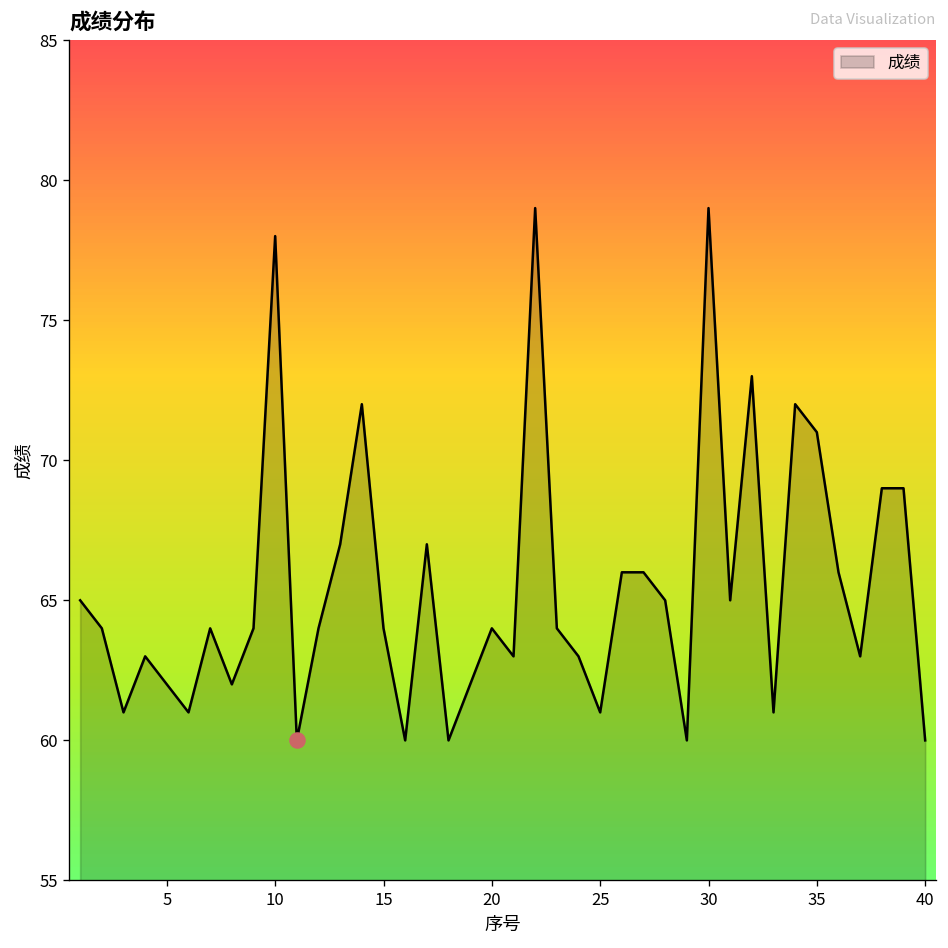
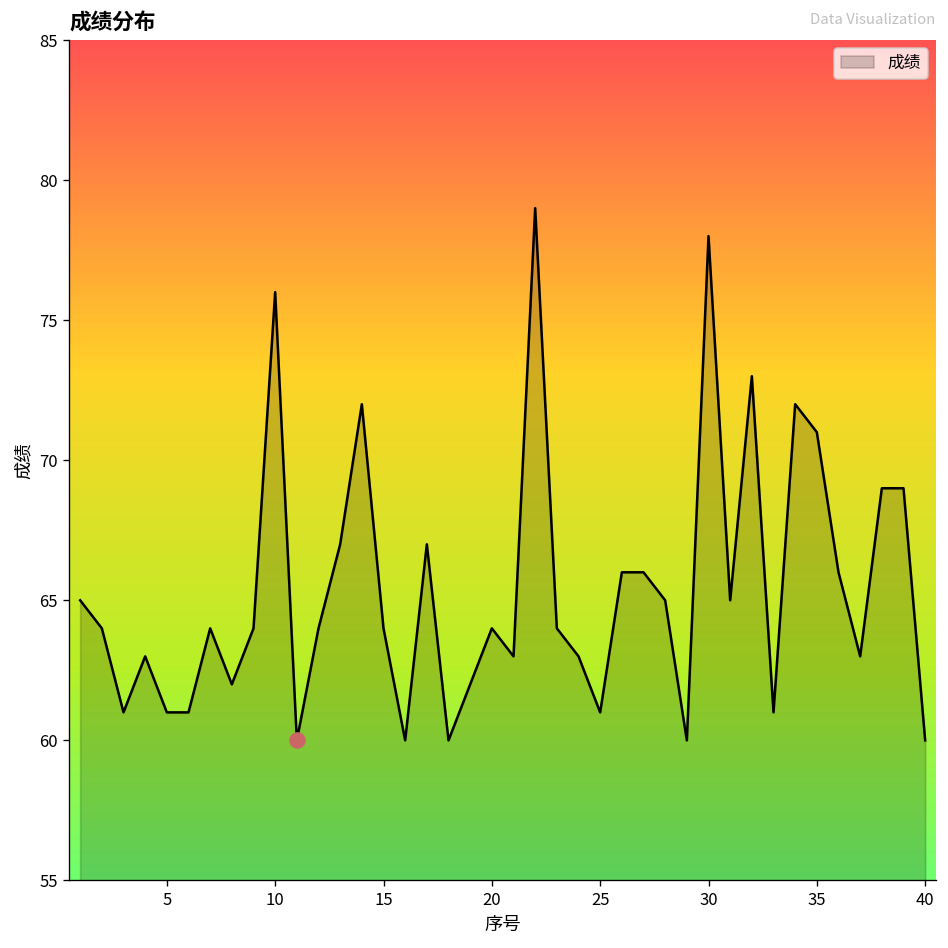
成绩, 5: 62 -> 61
成绩, 10: 78 -> 76
成绩, 30: 79 -> 78
